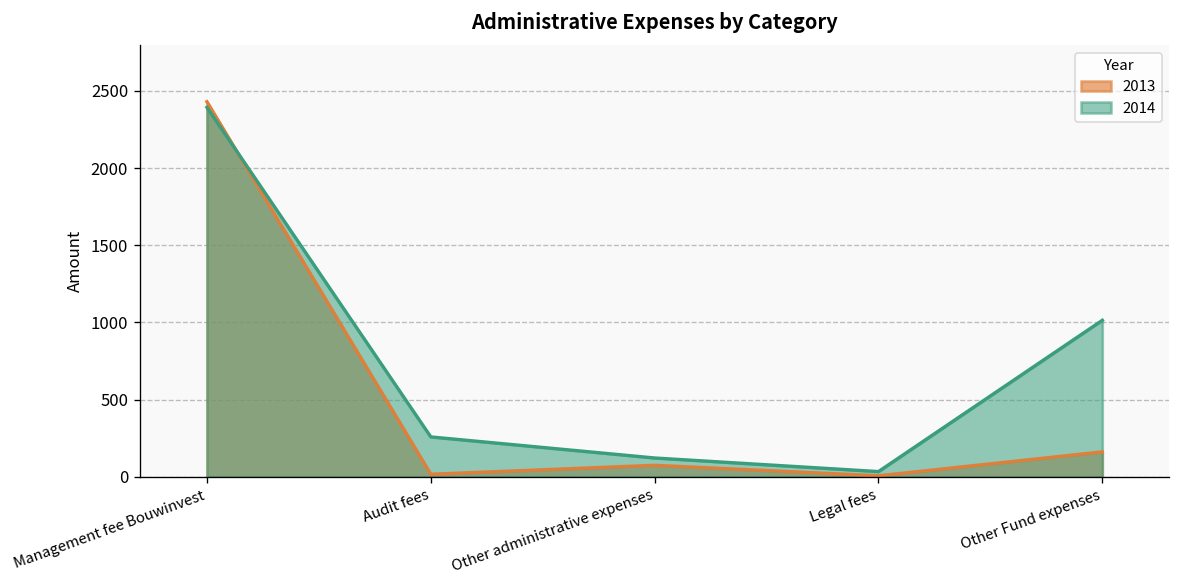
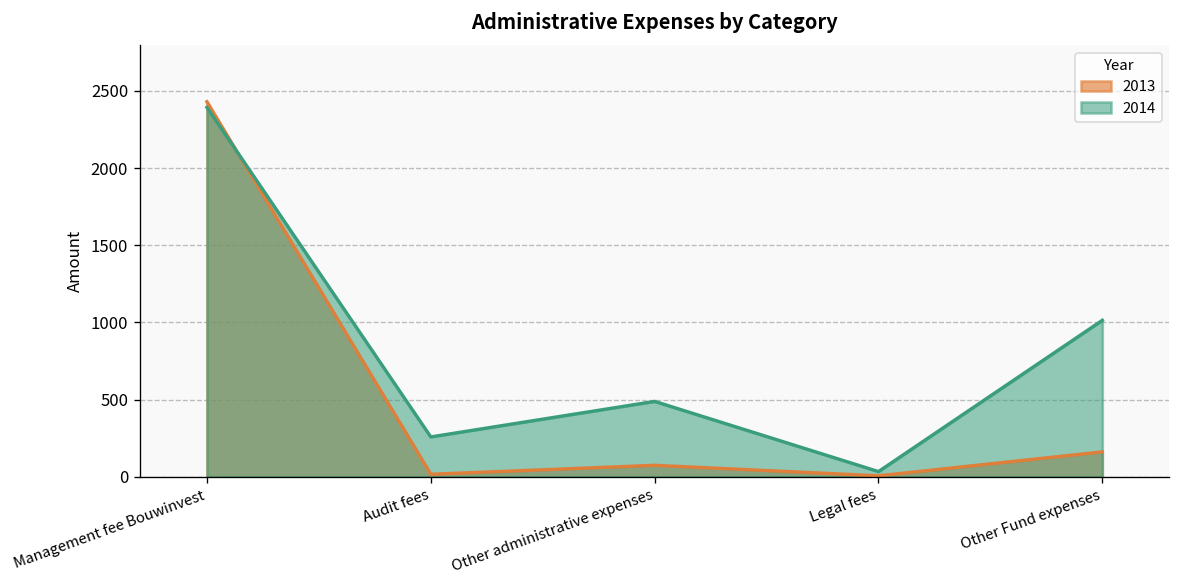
2014, Other administrative expenses: 120 -> 490
